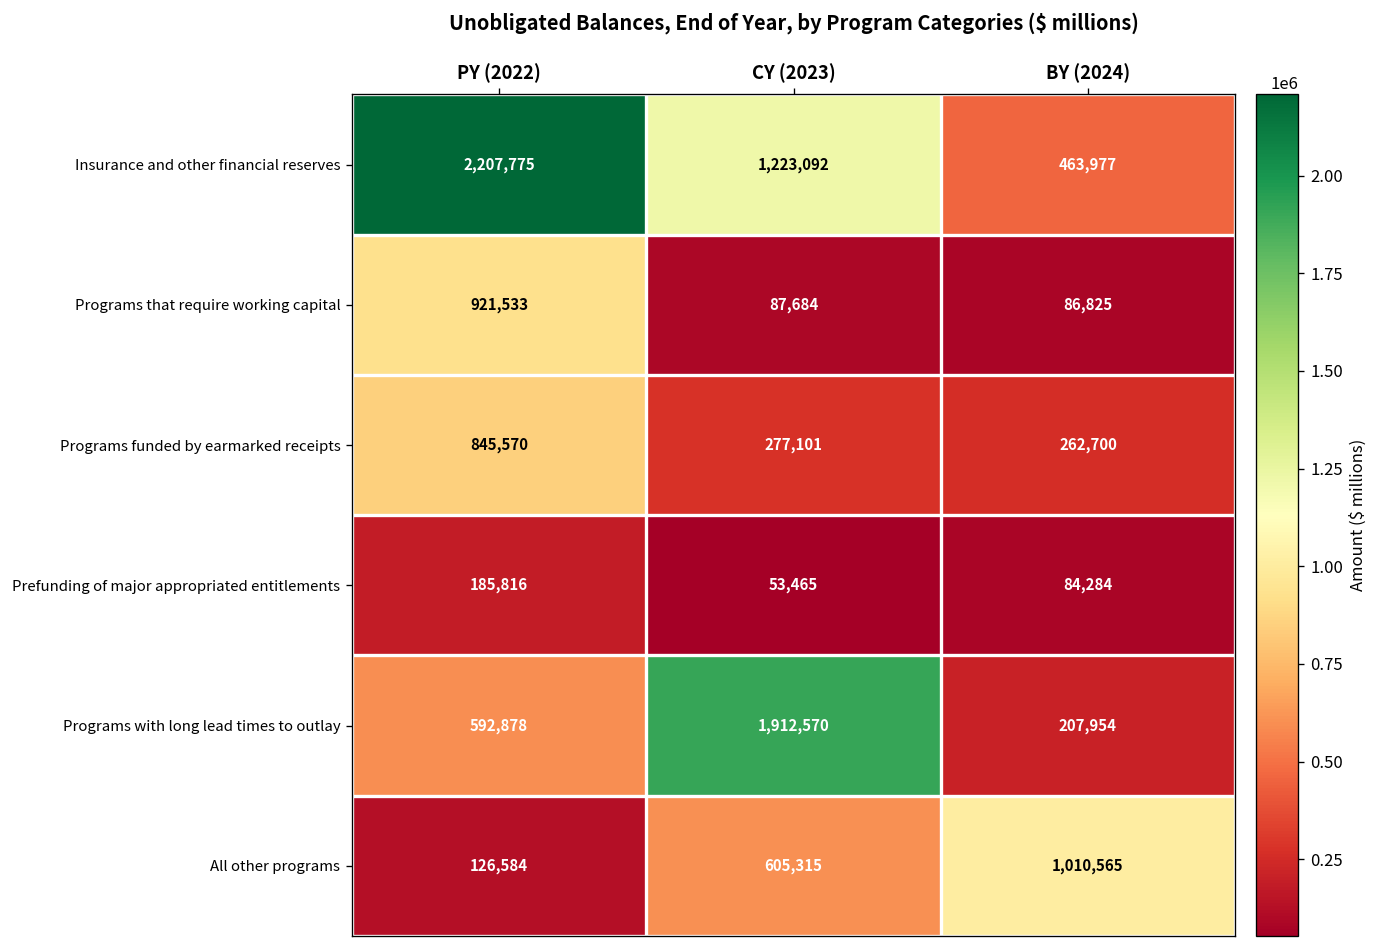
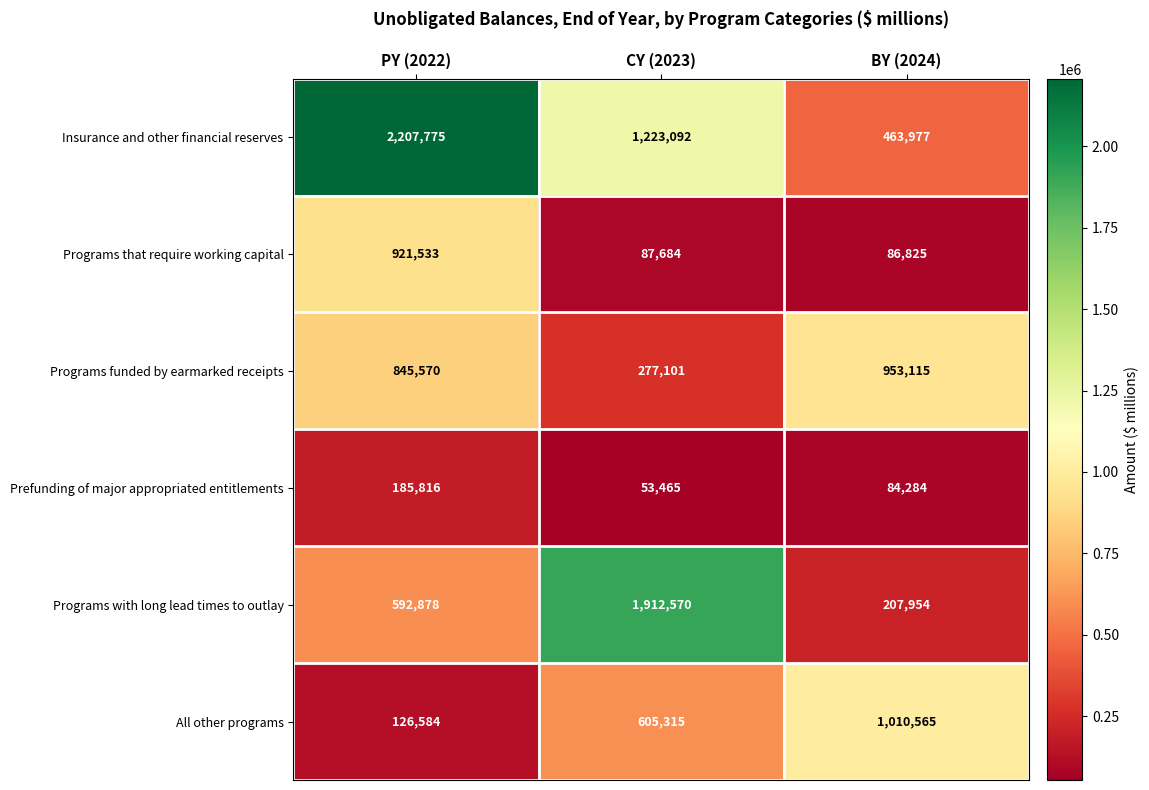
Programs funded by earmarked receipts, BY (2024): 262,700 -> 953,115
